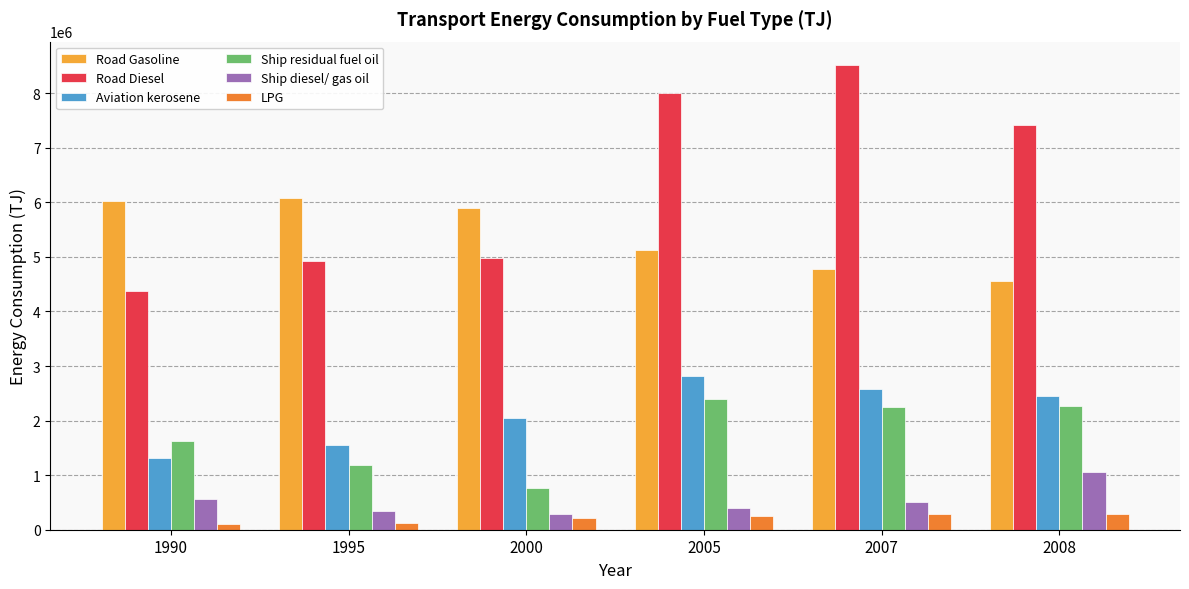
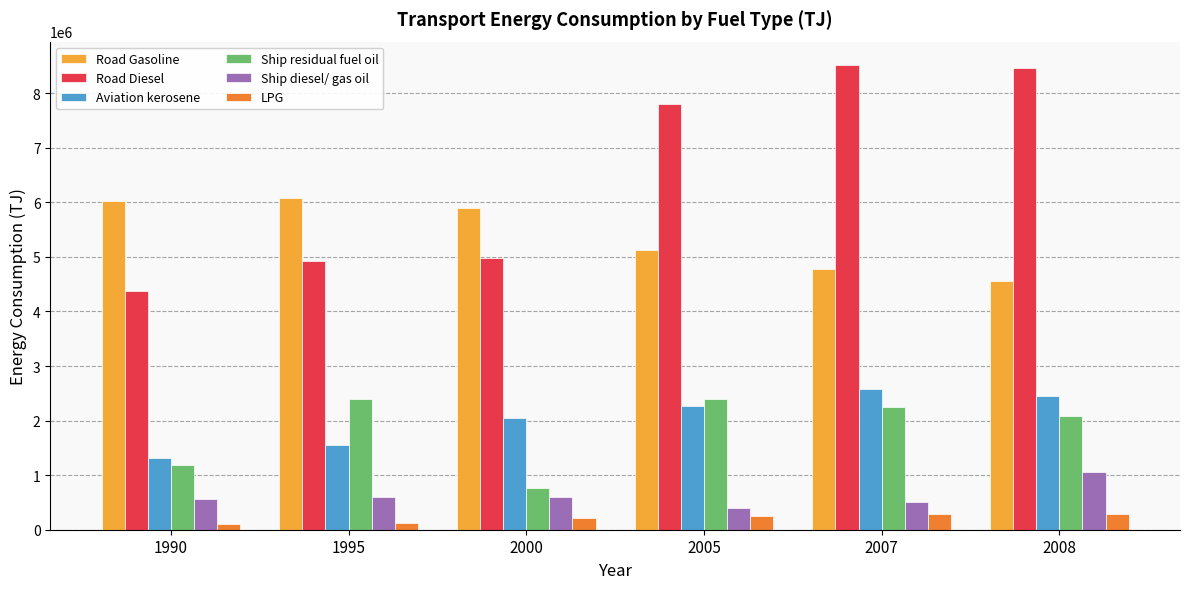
Ship residual fuel oil, 1990: 1600000 -> 1200000
Ship residual fuel oil, 1995: 1200000 -> 2400000
Ship diesel/ gas oil, 1995: 400000 -> 600000
Ship diesel/ gas oil, 2000: 300000 -> 600000
Road Diesel, 2005: 8000000 -> 7800000
Aviation kerosene, 2005: 2800000 -> 2300000
Road Diesel, 2008: 7400000 -> 8500000
Ship residual fuel oil, 2008: 2300000 -> 2100000
